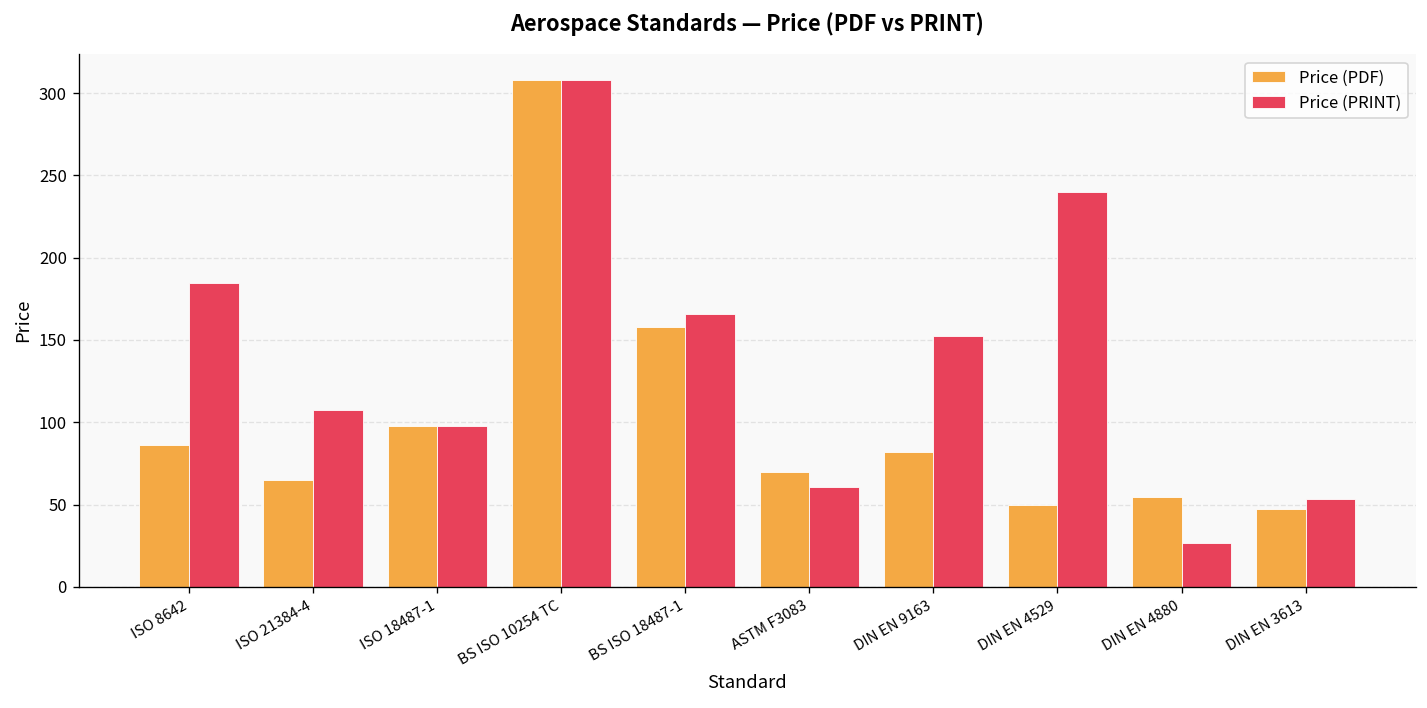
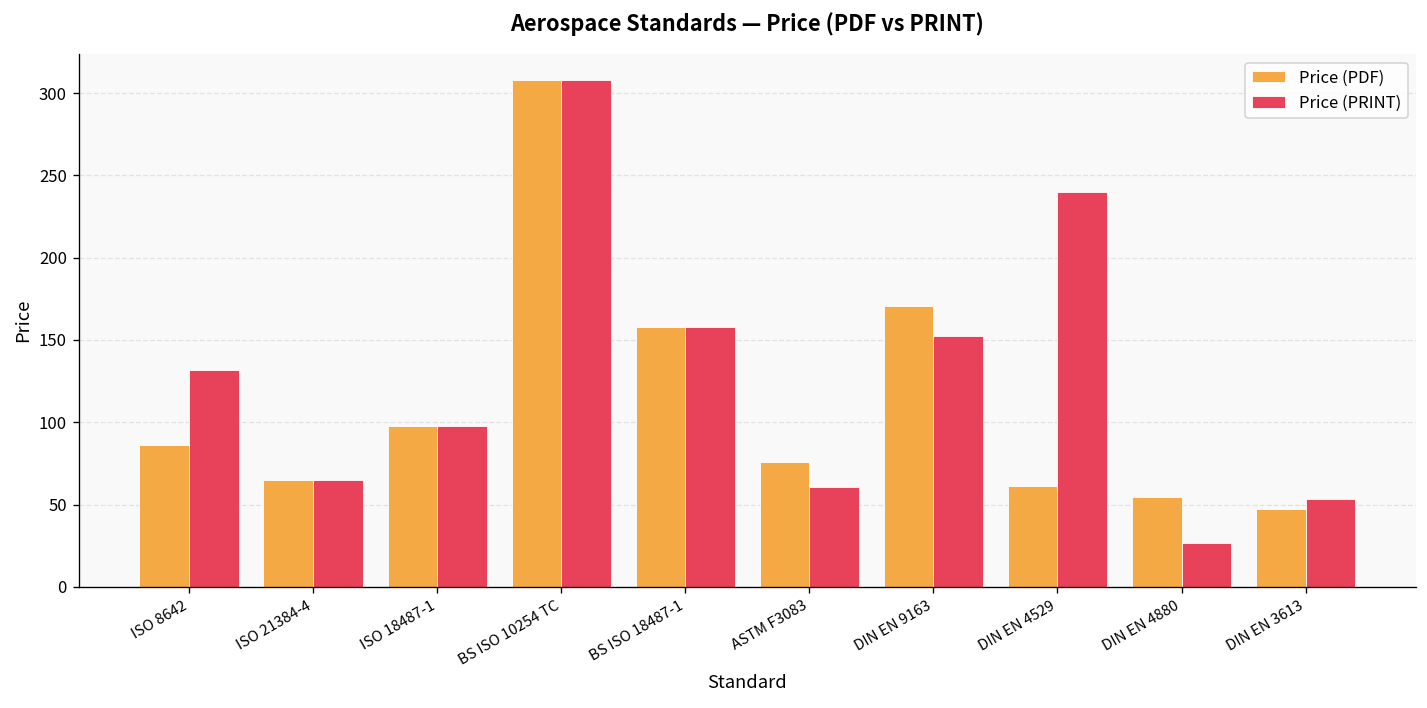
Price (PRINT), ISO 8642: 185 -> 132
Price (PRINT), ISO 21384-4: 108 -> 65
Price (PRINT), BS ISO 18487-1: 166 -> 158
Price (PDF), ASTM F3083: 70 -> 76
Price (PDF), DIN EN 9163: 82 -> 171
Price (PDF), DIN EN 4529: 50 -> 61
